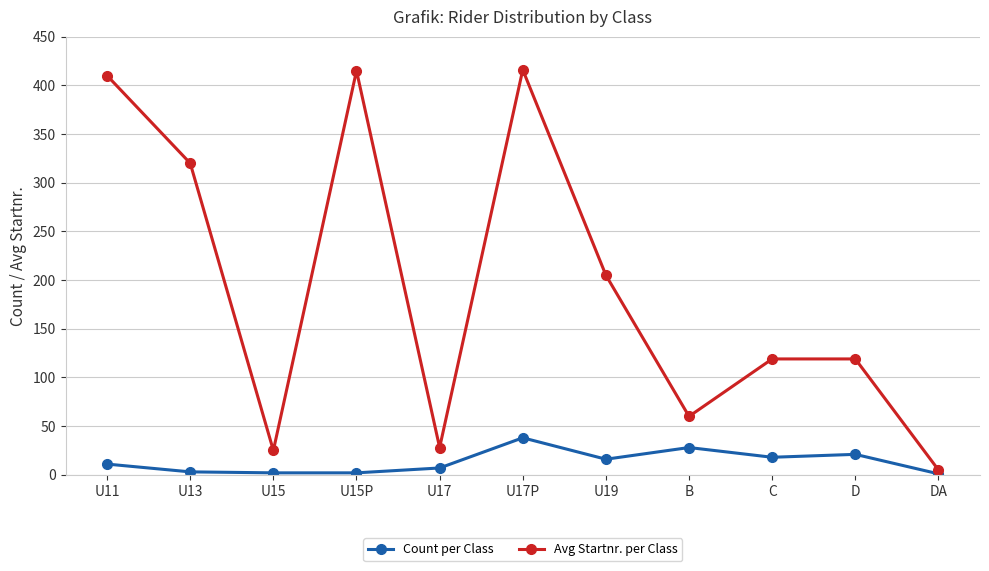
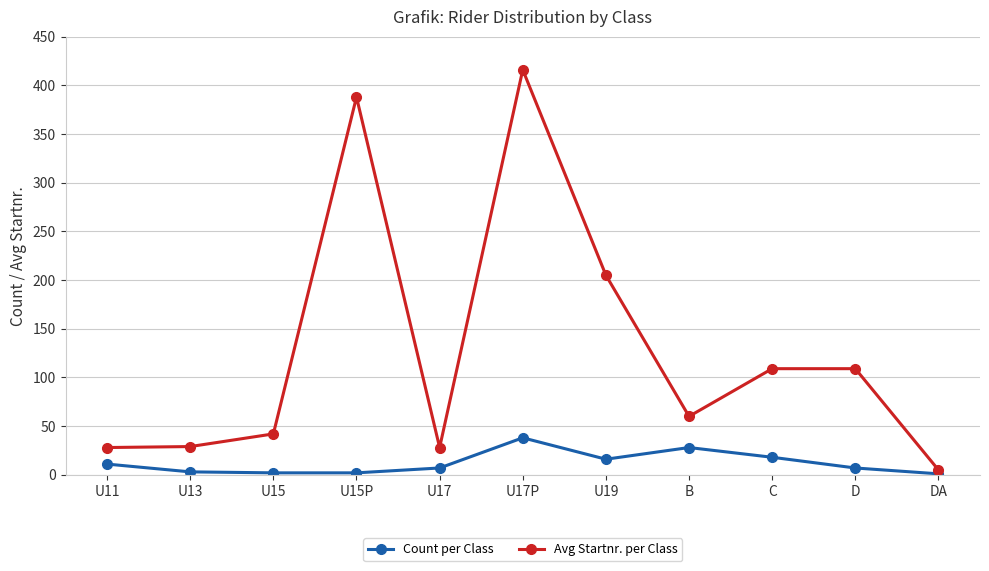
Avg Startnr. per Class, U11: 410 -> 30
Avg Startnr. per Class, U13: 320 -> 30
Avg Startnr. per Class, U15: 30 -> 40
Avg Startnr. per Class, U15P: 420 -> 390
Avg Startnr. per Class, C: 120 -> 110
Count per Class, D: 20 -> 10
Avg Startnr. per Class, D: 120 -> 110
